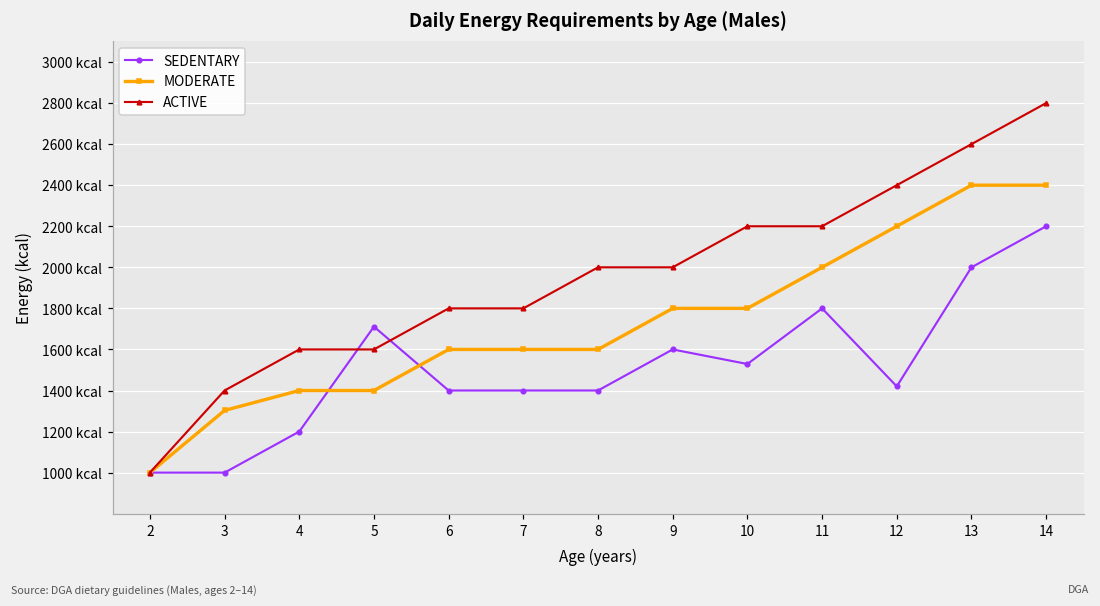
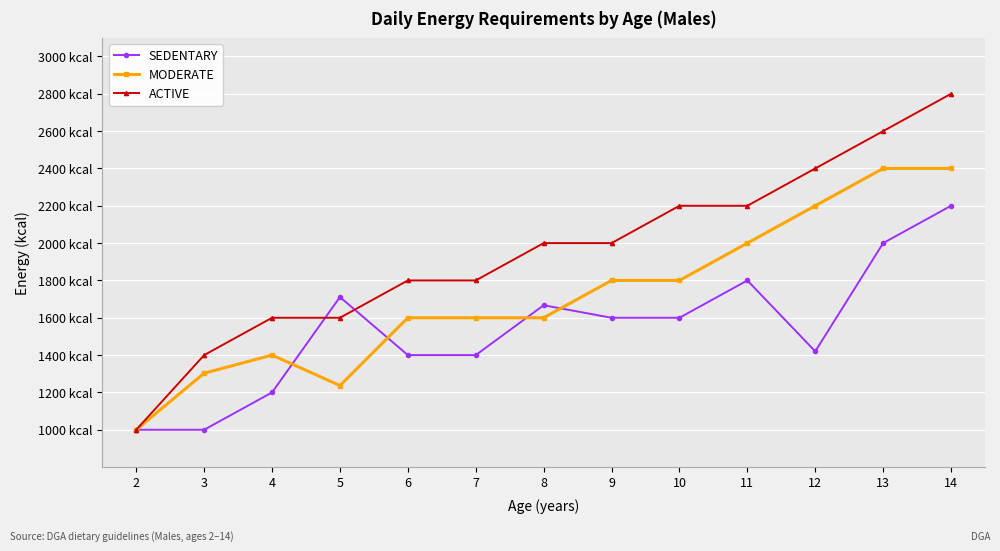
MODERATE, 5: 1400 kcal -> 1240 kcal
SEDENTARY, 8: 1400 kcal -> 1670 kcal
SEDENTARY, 10: 1530 kcal -> 1600 kcal
